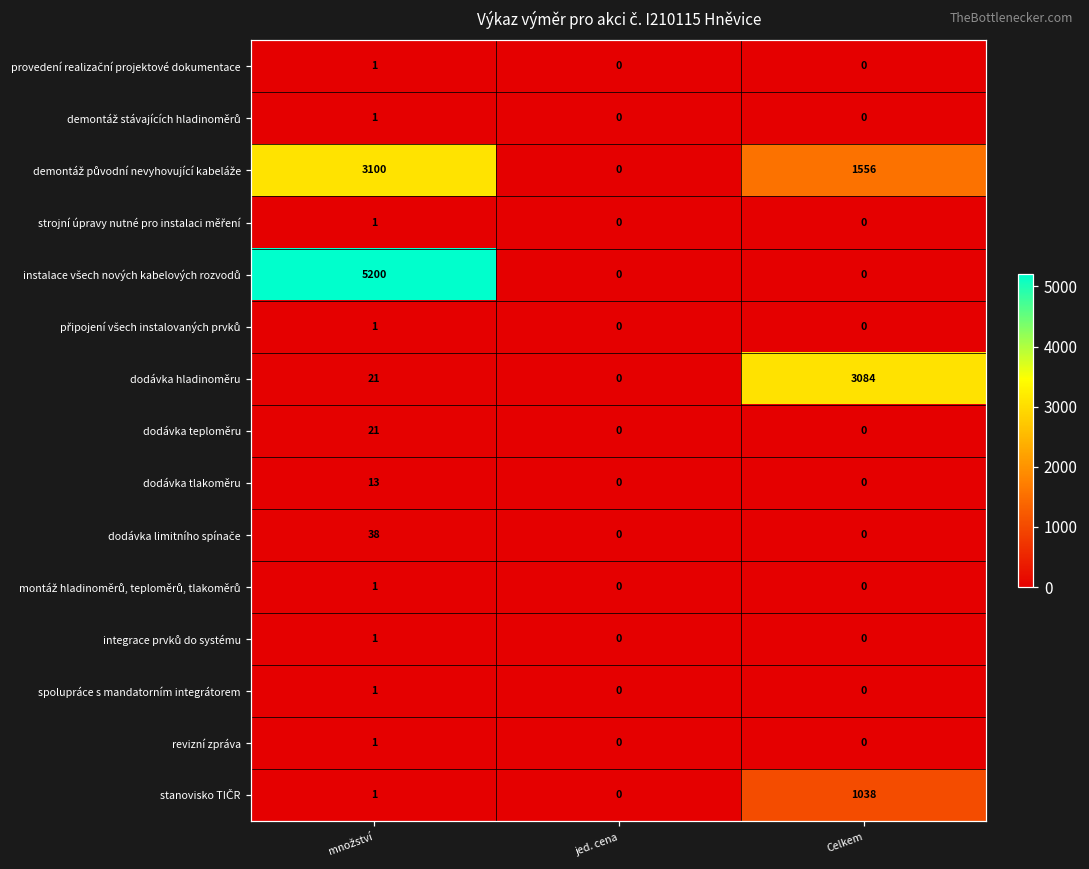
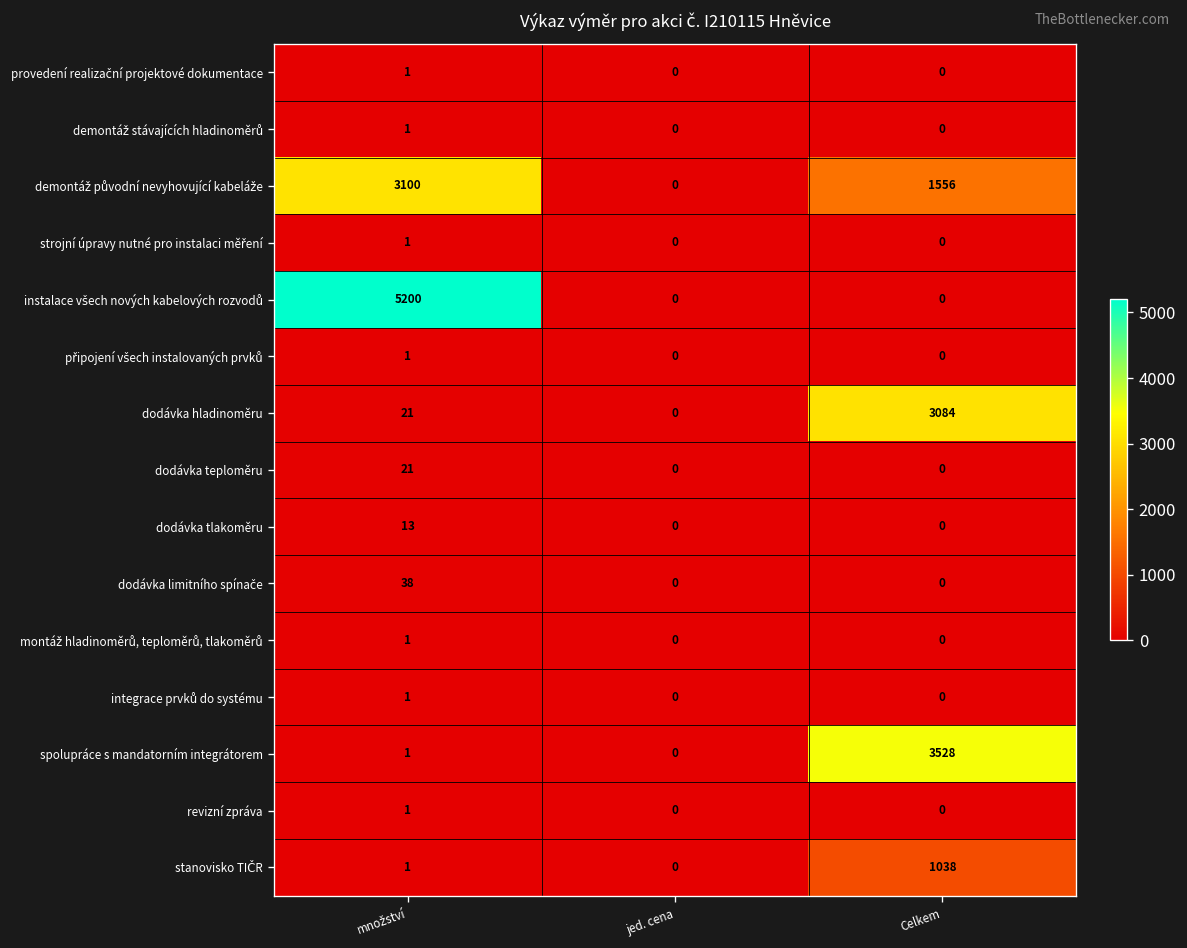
spolupráce s mandatorním integrátorem, Celkem: 0 -> 3528
